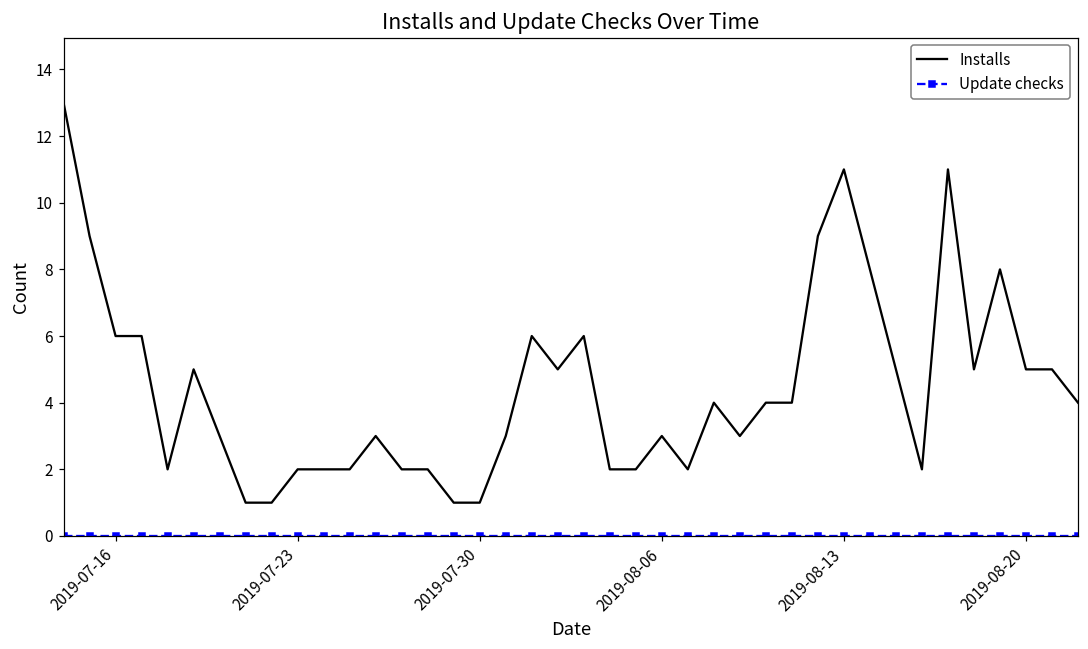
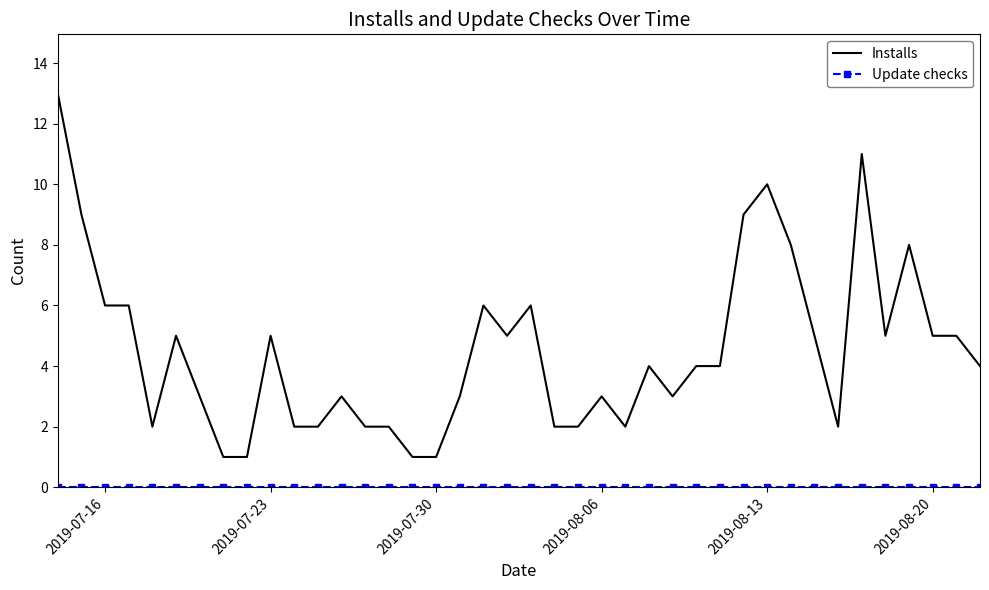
Installs, 2019-07-23: 2 -> 5
Installs, 2019-08-13: 11 -> 10
